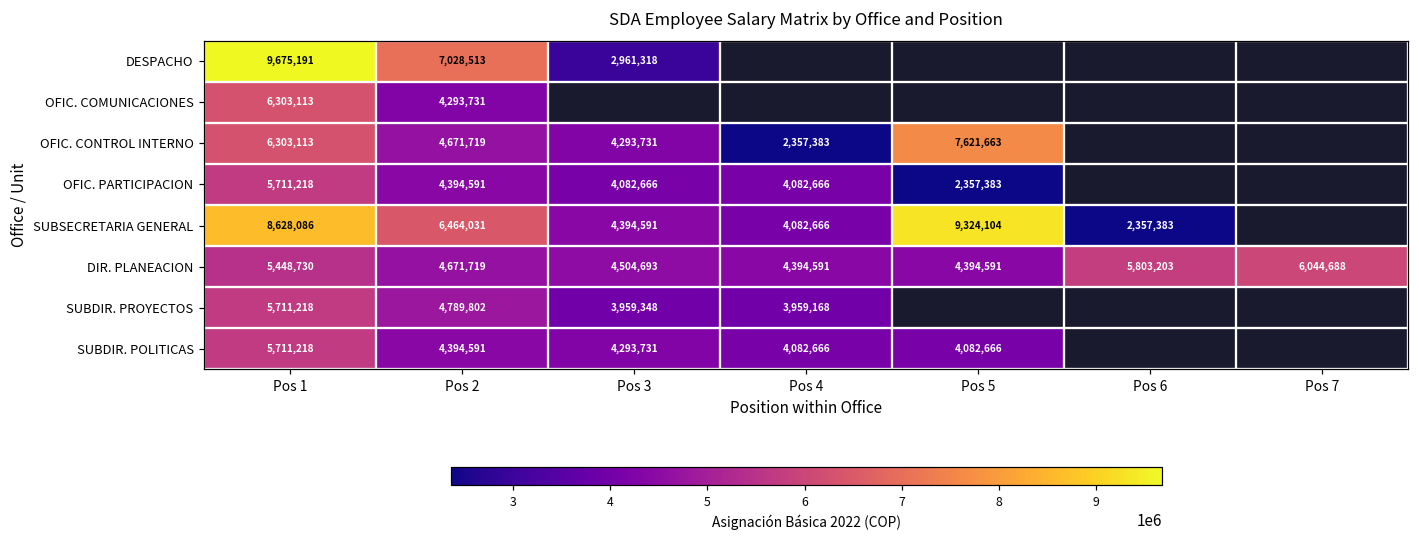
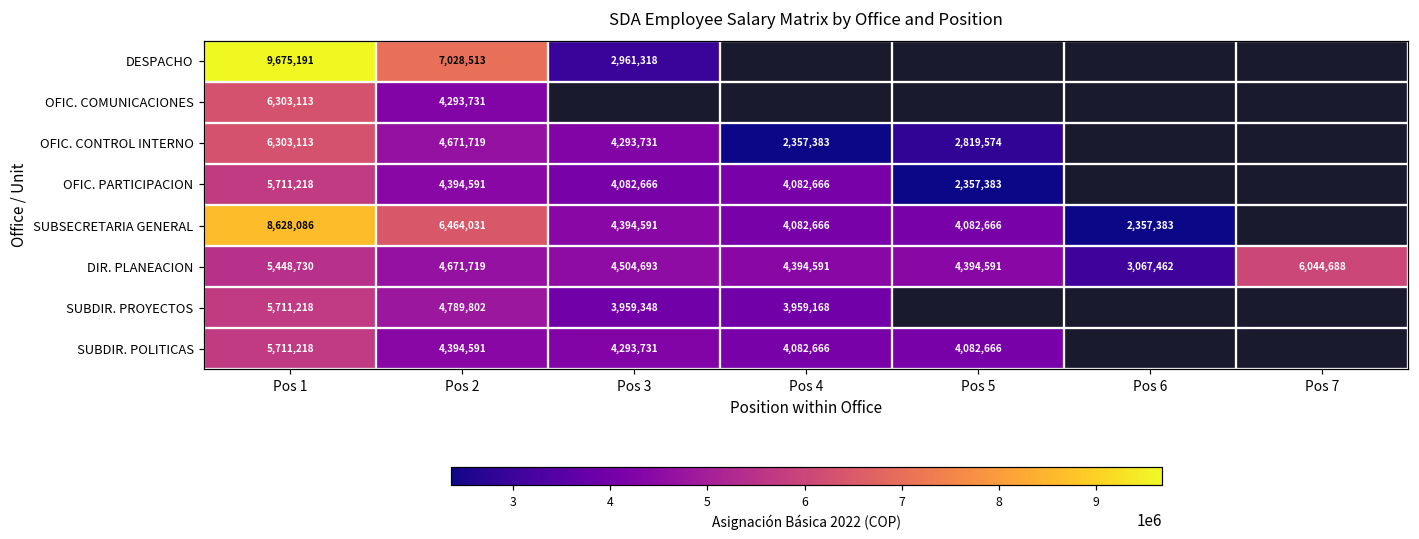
OFIC. CONTROL INTERNO, Pos 5: 7,621,663 -> 2,819,574
SUBSECRETARIA GENERAL, Pos 5: 9,324,104 -> 4,082,666
DIR. PLANEACION, Pos 6: 5,803,203 -> 3,067,462
